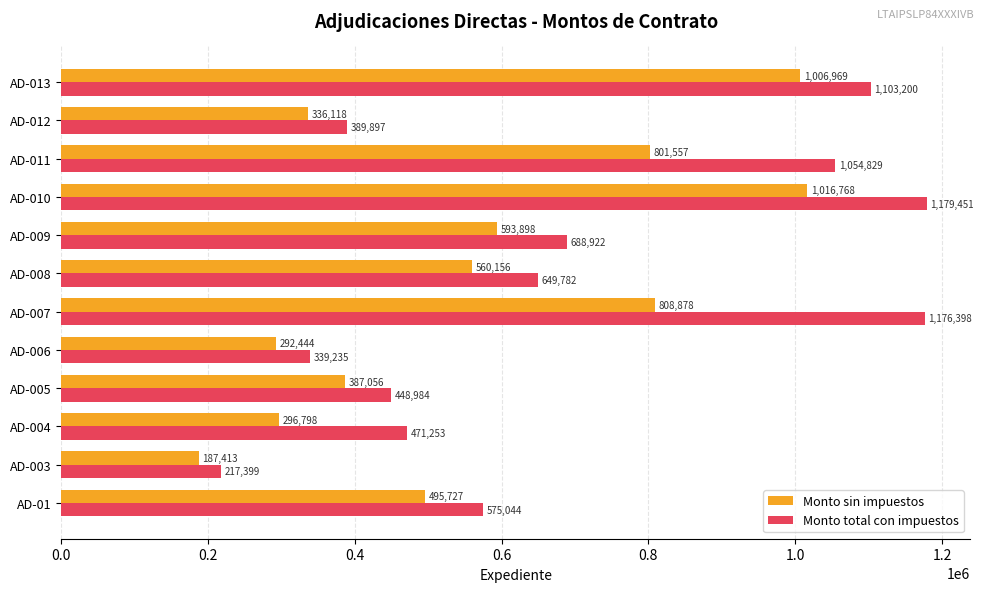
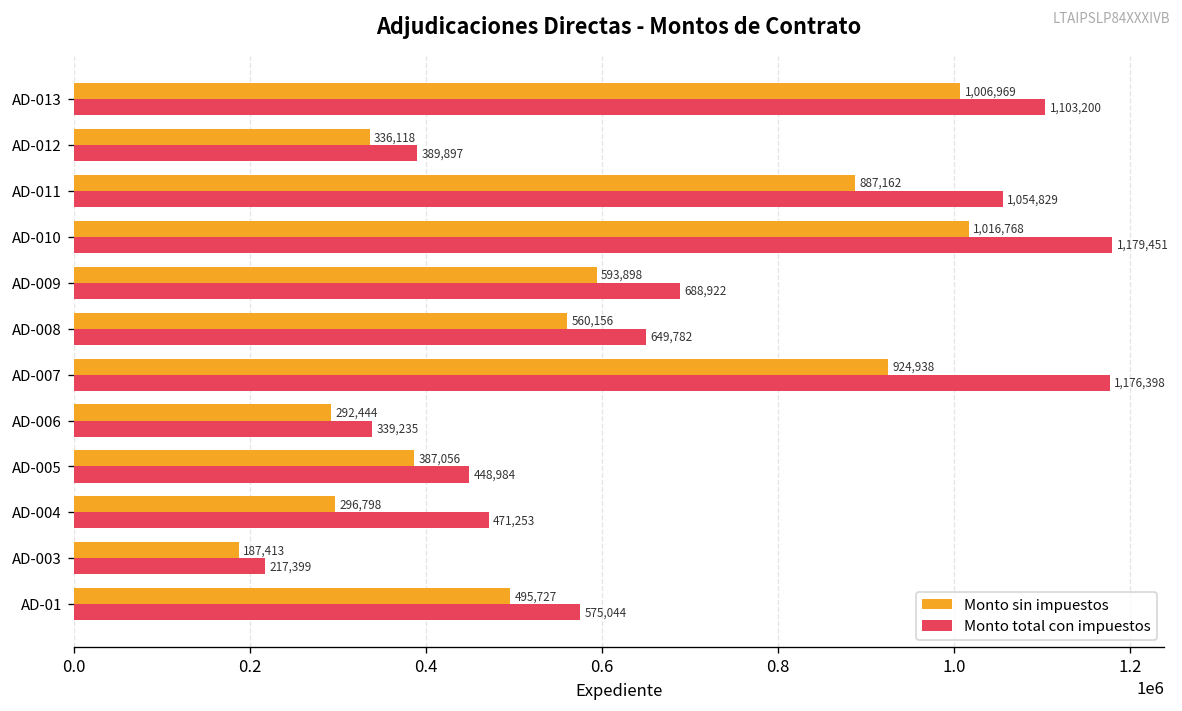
Monto sin impuestos, AD-011: 801,557 -> 887,162
Monto sin impuestos, AD-007: 808,878 -> 924,938
